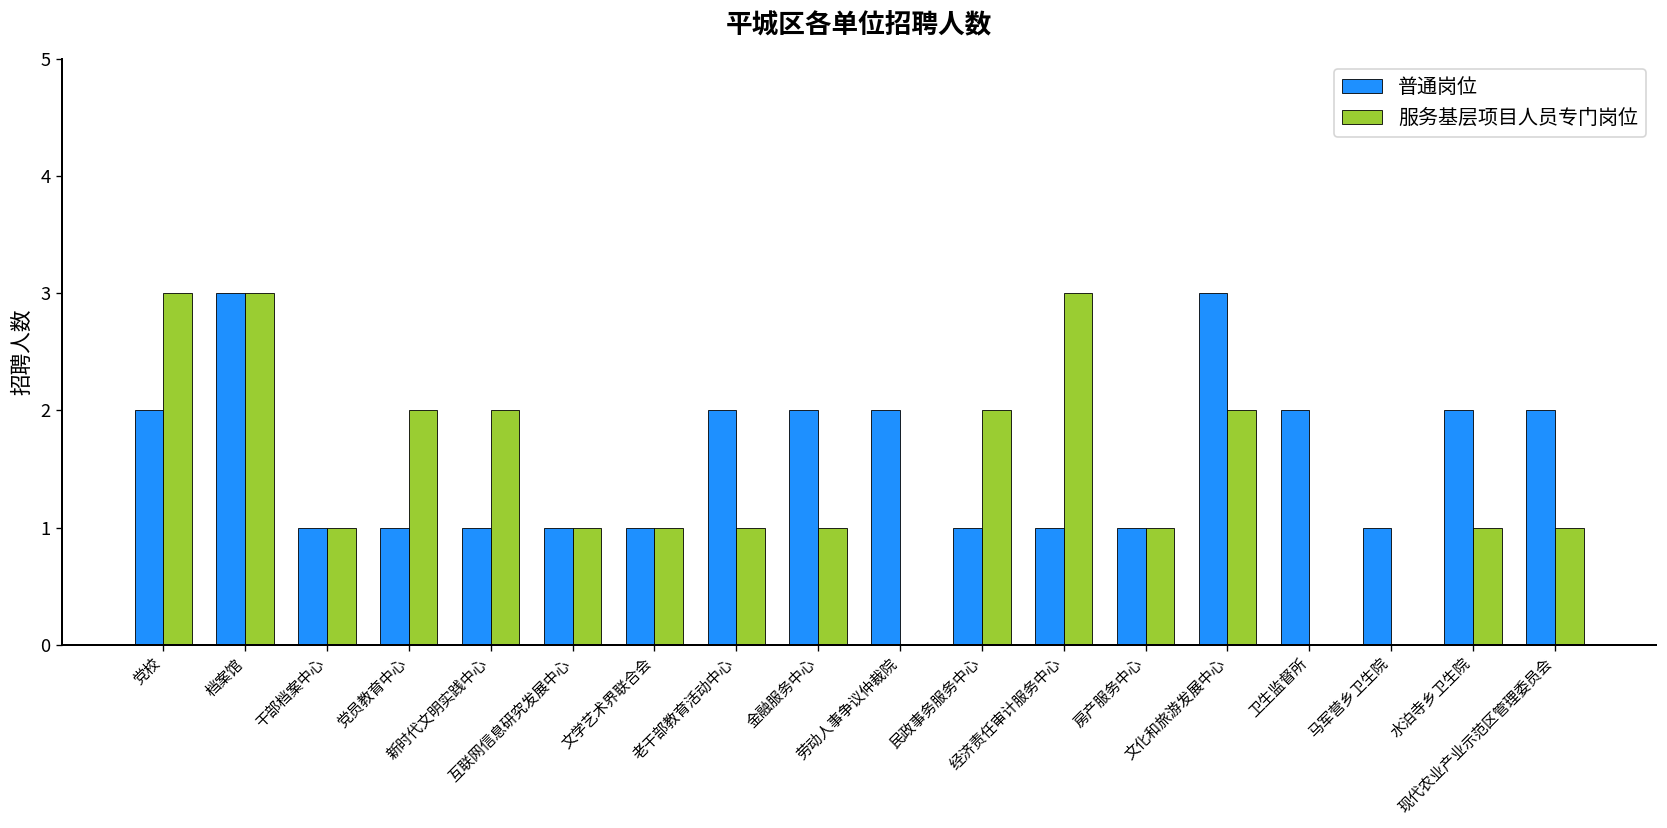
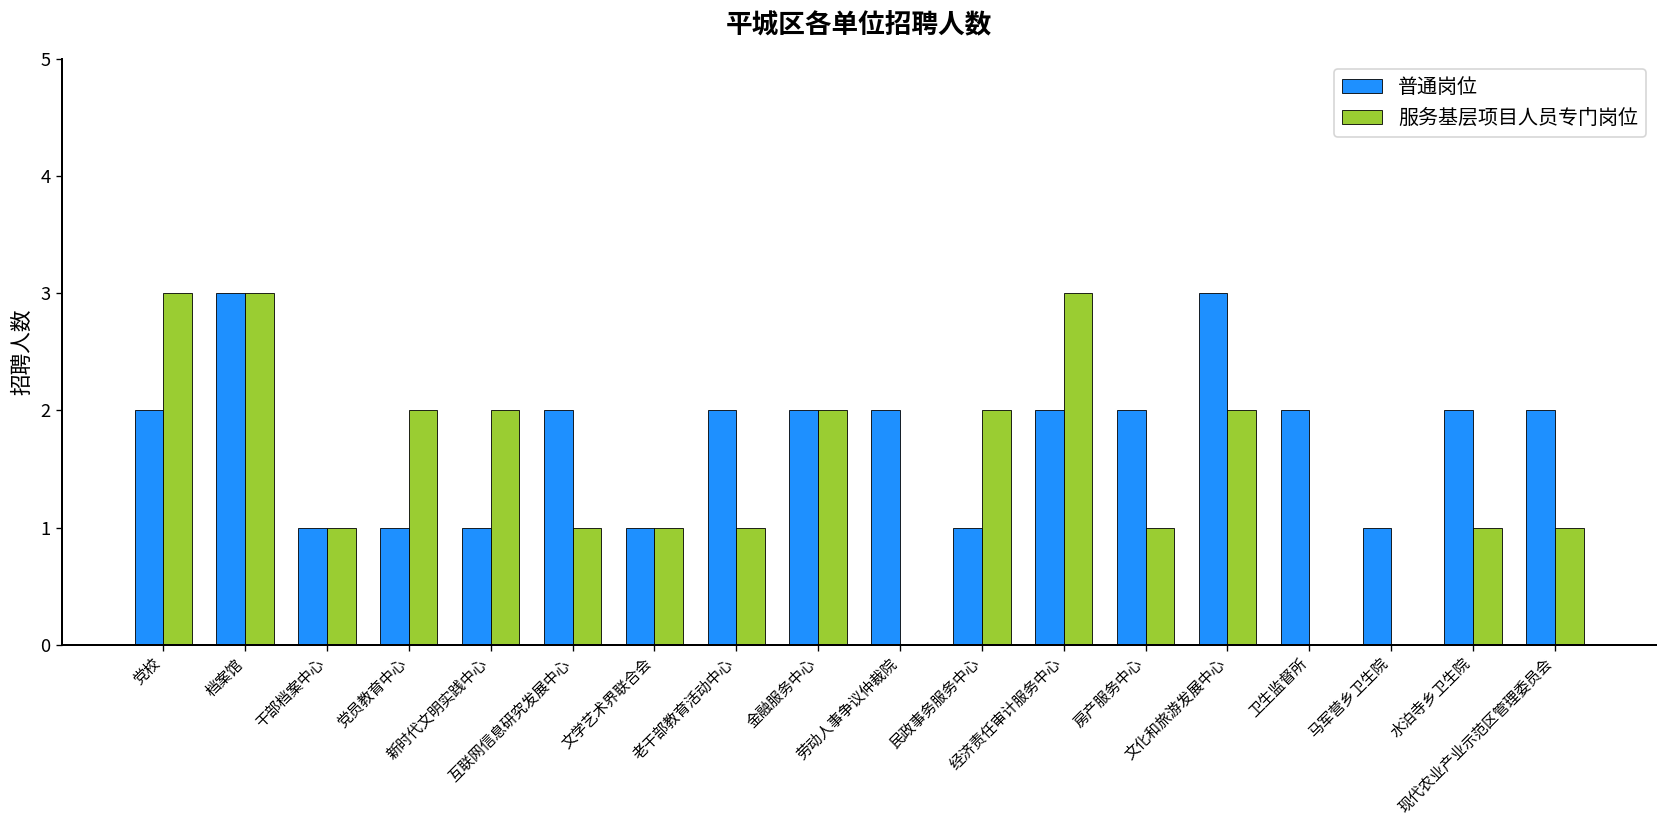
普通岗位, 互联网信息研究发展中心: 1 -> 2
服务基层项目人员专门岗位, 金融服务中心: 1 -> 2
普通岗位, 经济责任审计服务中心: 1 -> 2
普通岗位, 房产服务中心: 1 -> 2
